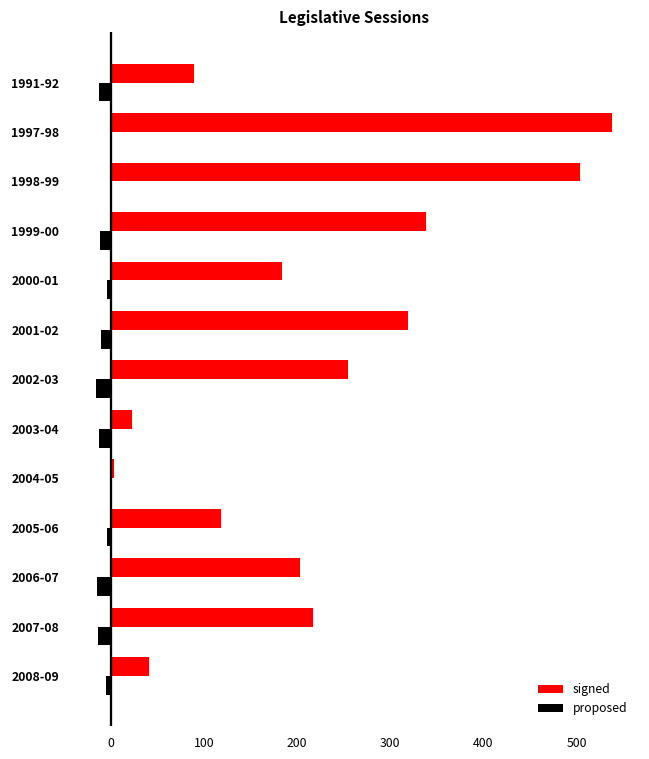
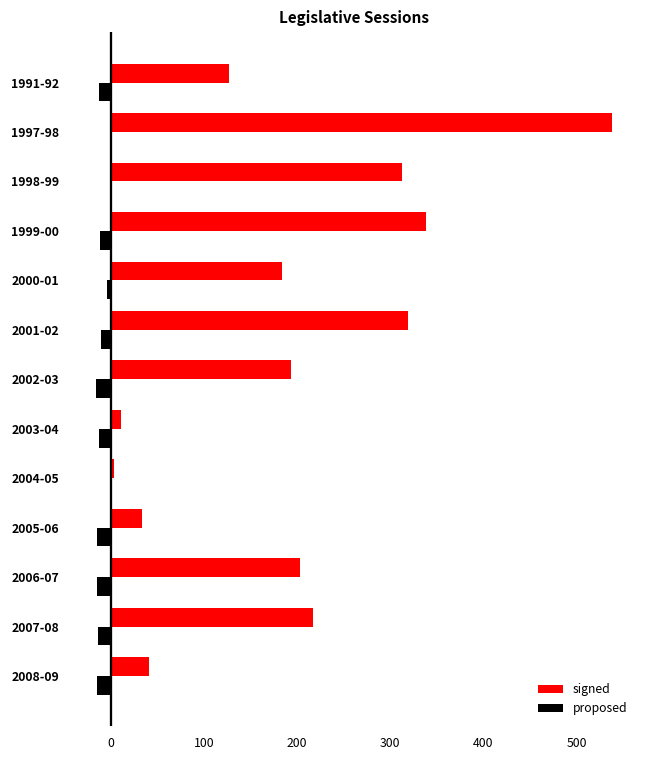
signed, 1991-92: 90 -> 130
signed, 1998-99: 500 -> 310
signed, 2002-03: 260 -> 190
signed, 2003-04: 20 -> 10
signed, 2005-06: 120 -> 30
proposed, 2005-06: 0 -> -20
proposed, 2008-09: -10 -> -20
